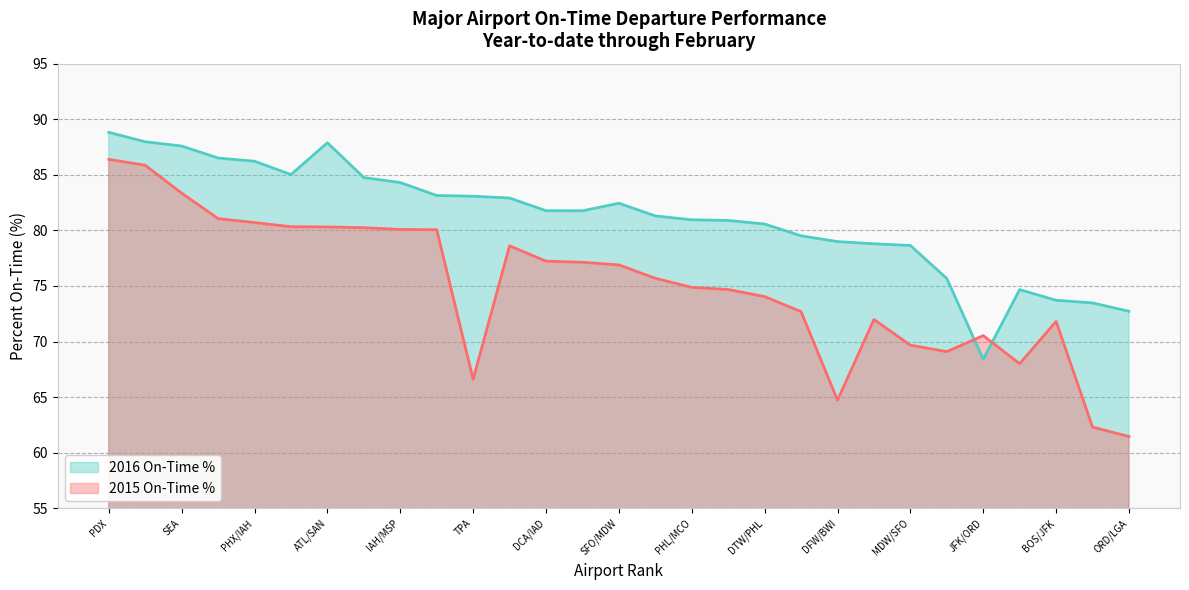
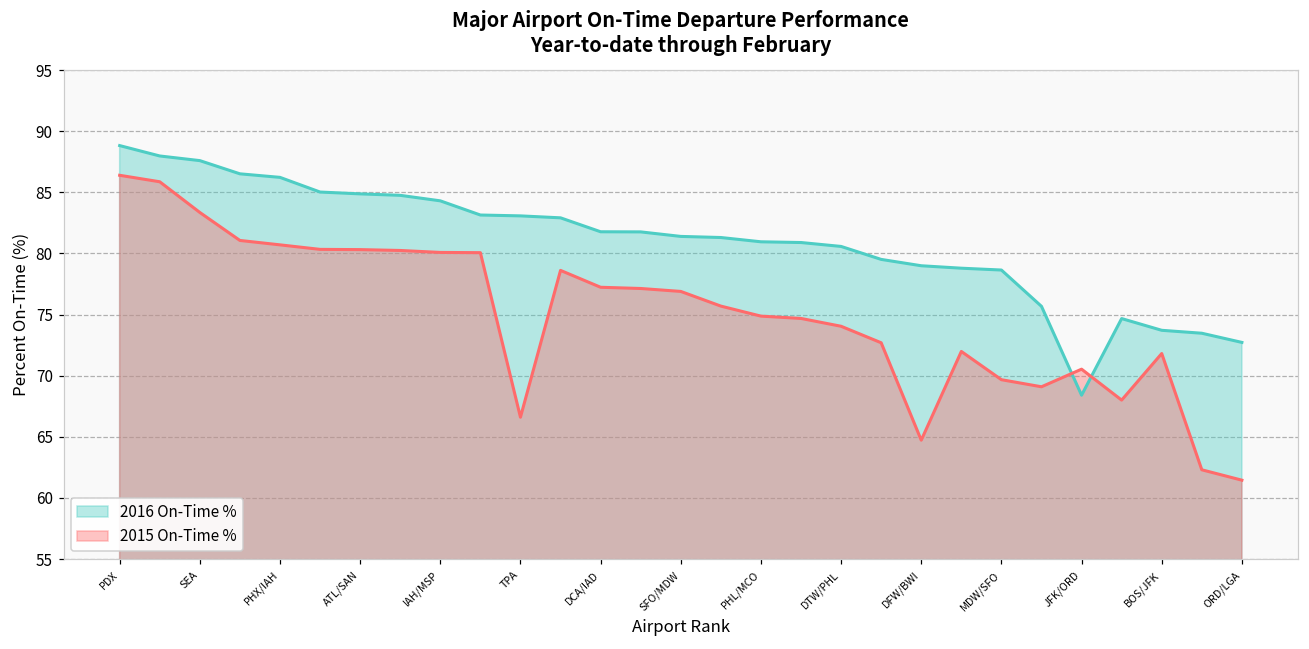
2016 On-Time %, ATL/SAN: 87.9 -> 84.9
2016 On-Time %, SFO/MDW: 82.4 -> 81.4
